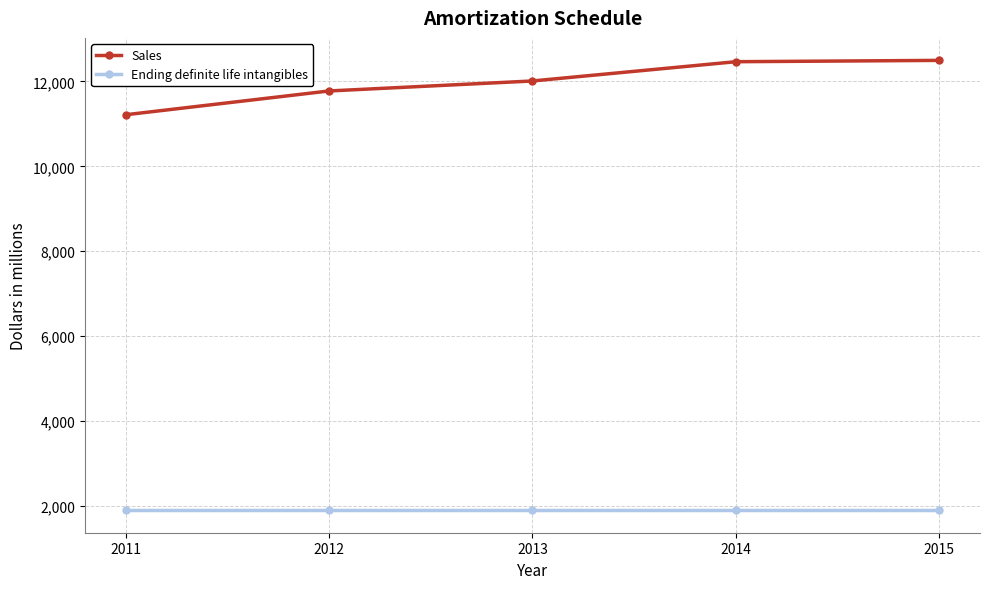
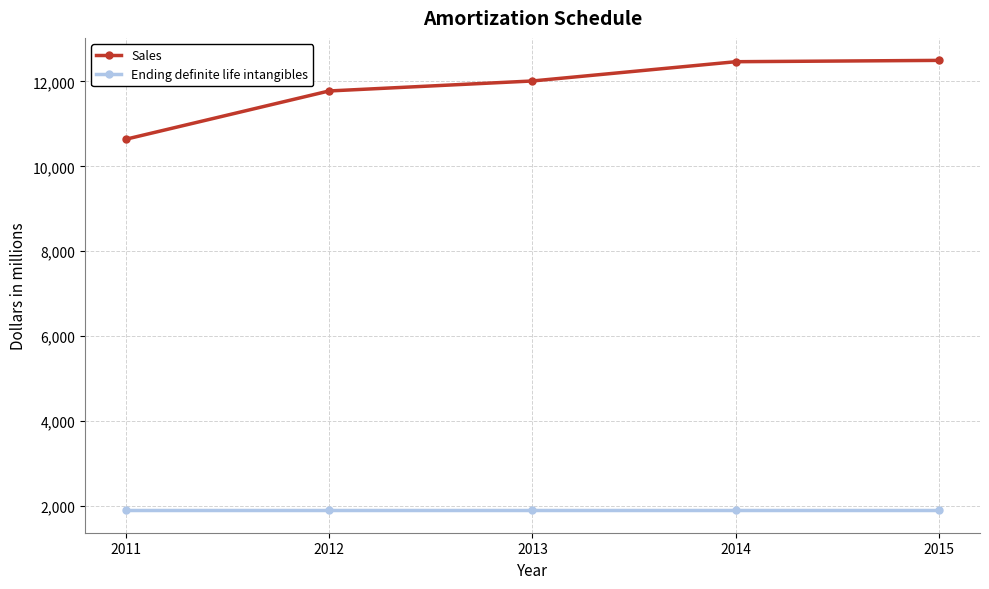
Sales, 2011: 11,200 -> 10,600
